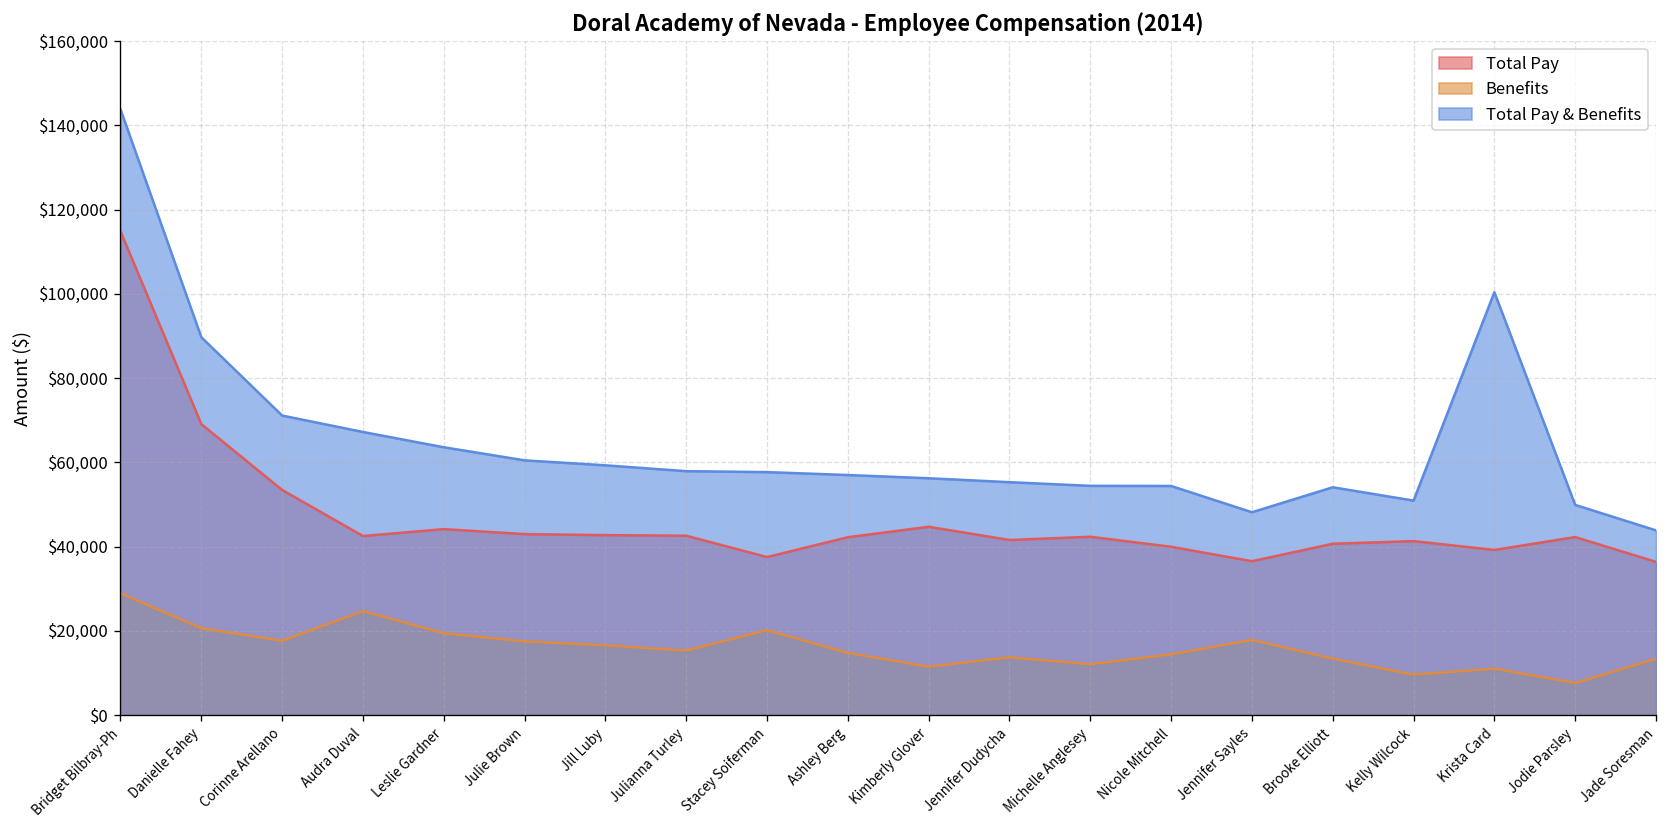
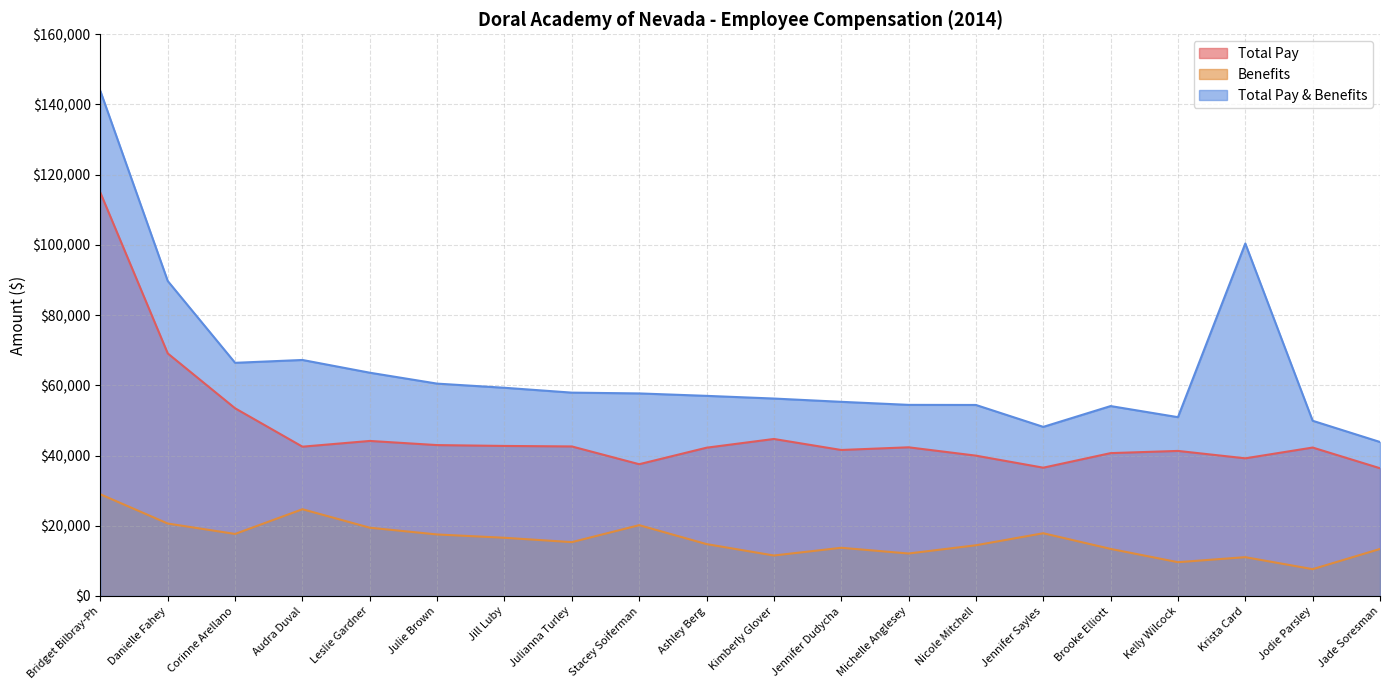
Total Pay & Benefits, Corinne Arellano: $71,000 -> $66,000
